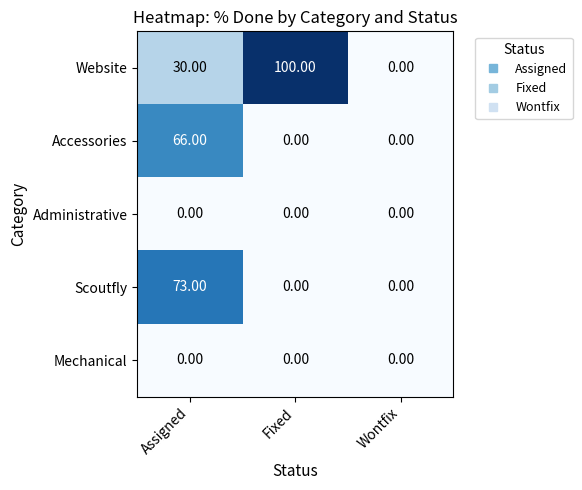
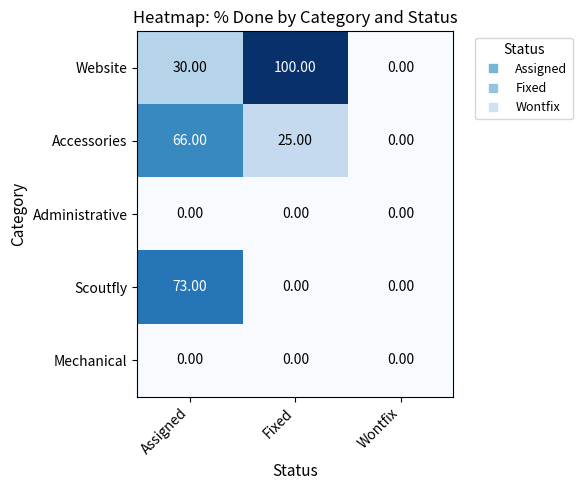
Accessories, Fixed: 0.00 -> 25.00
